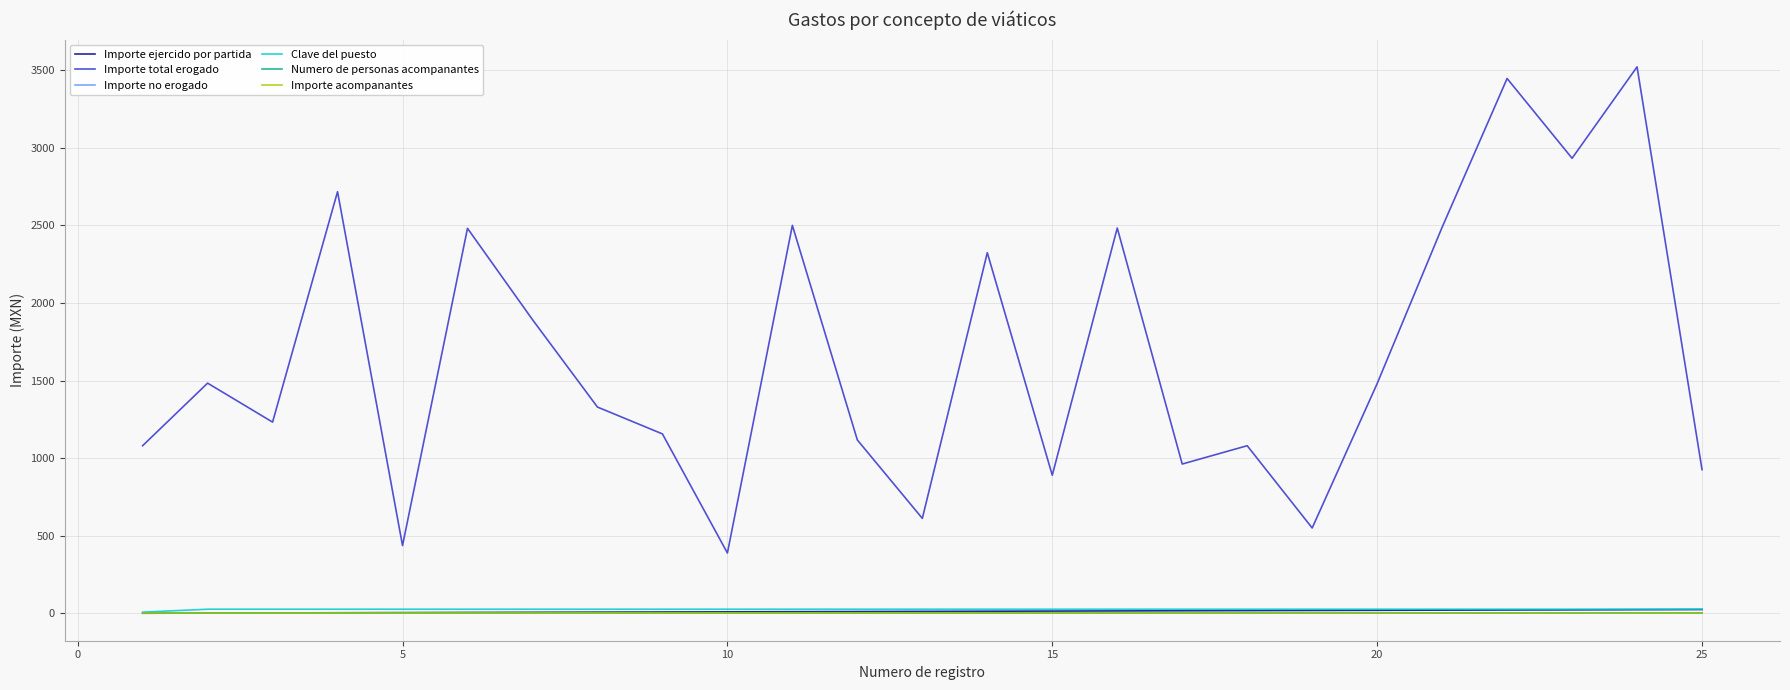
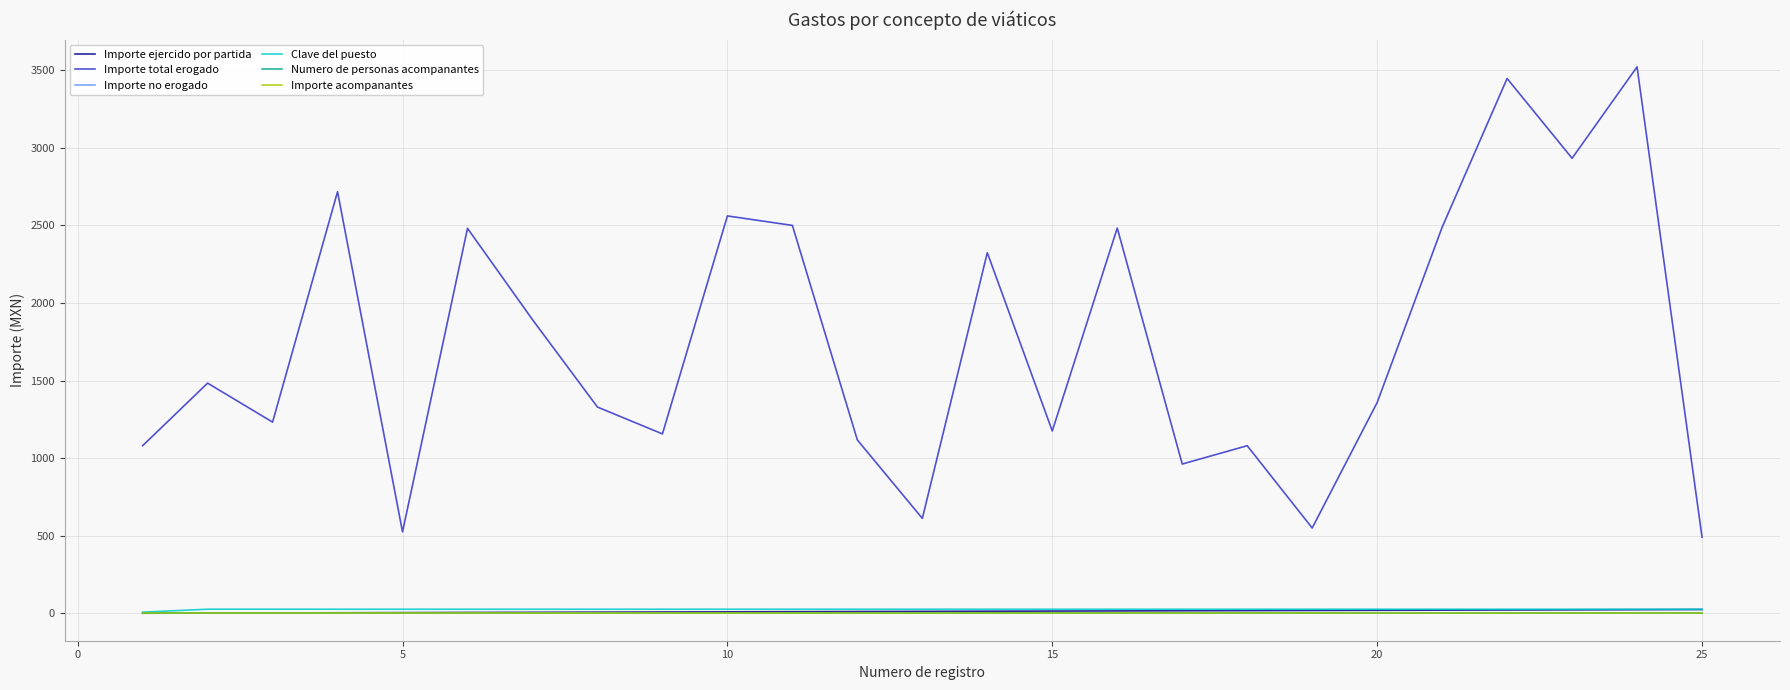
Importe total erogado, 5: 440 -> 530
Importe total erogado, 10: 390 -> 2560
Importe total erogado, 15: 890 -> 1180
Importe total erogado, 20: 1480 -> 1360
Importe total erogado, 25: 930 -> 490
